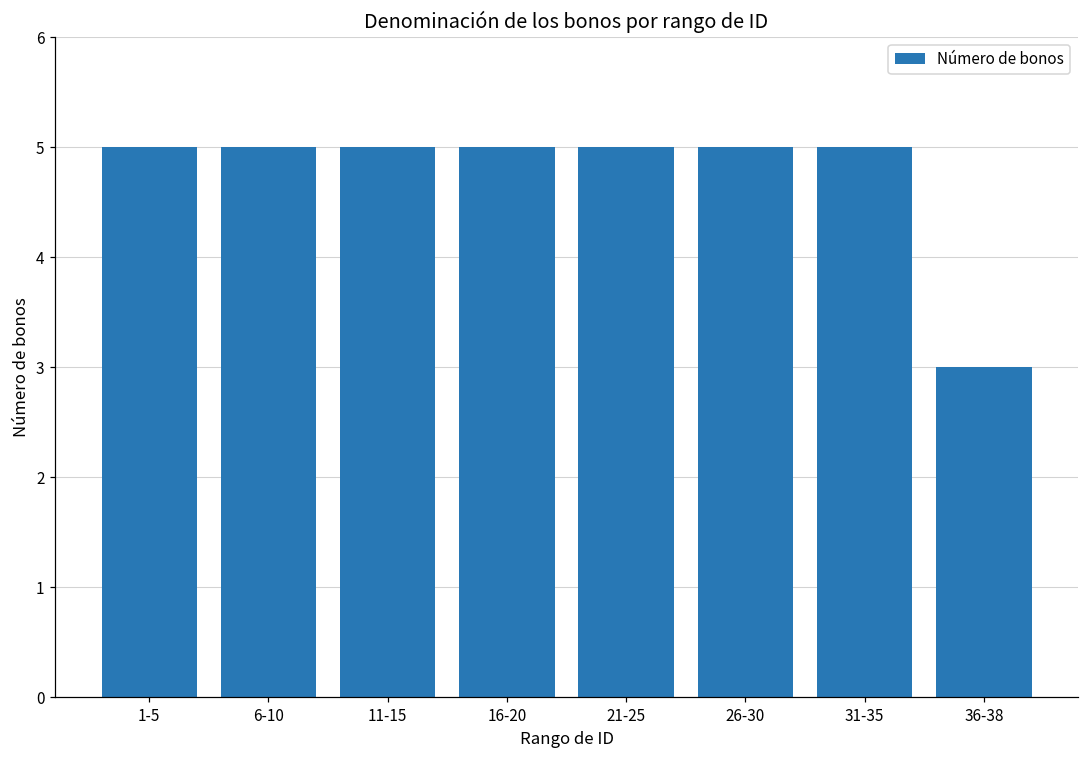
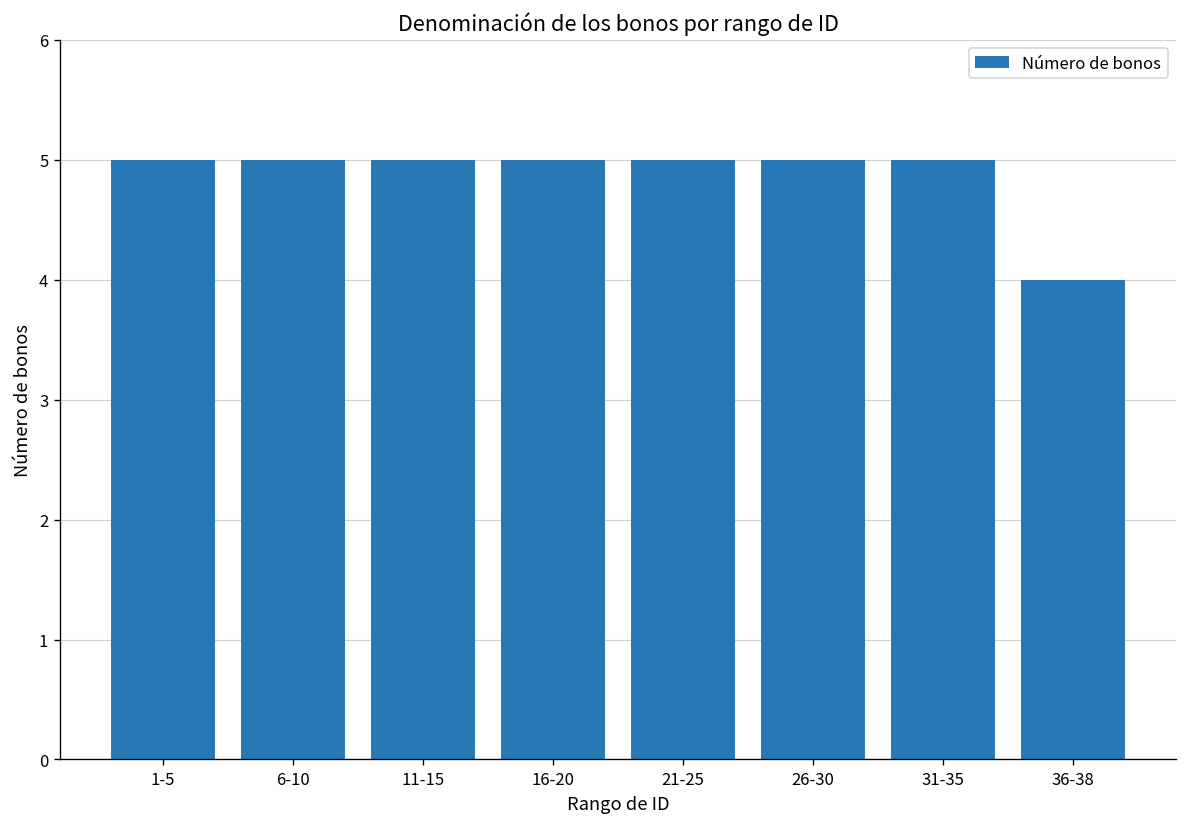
36-38: 3 -> 4
